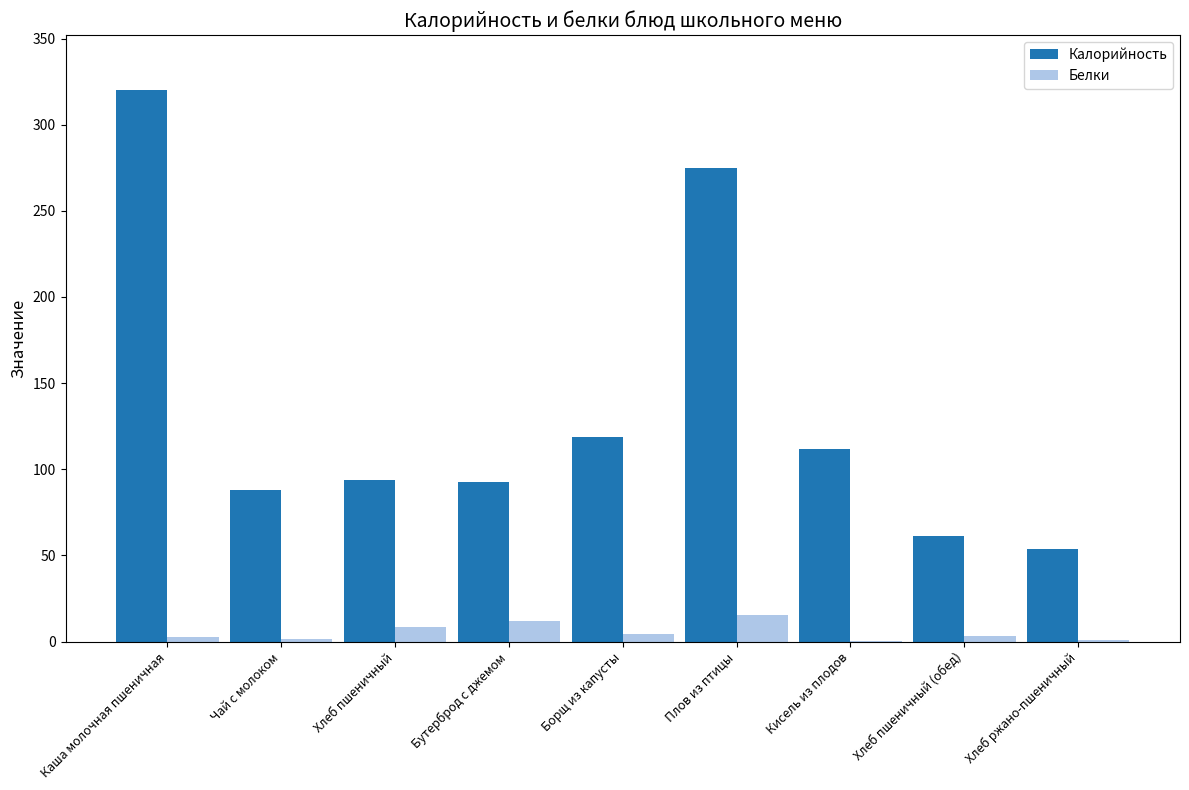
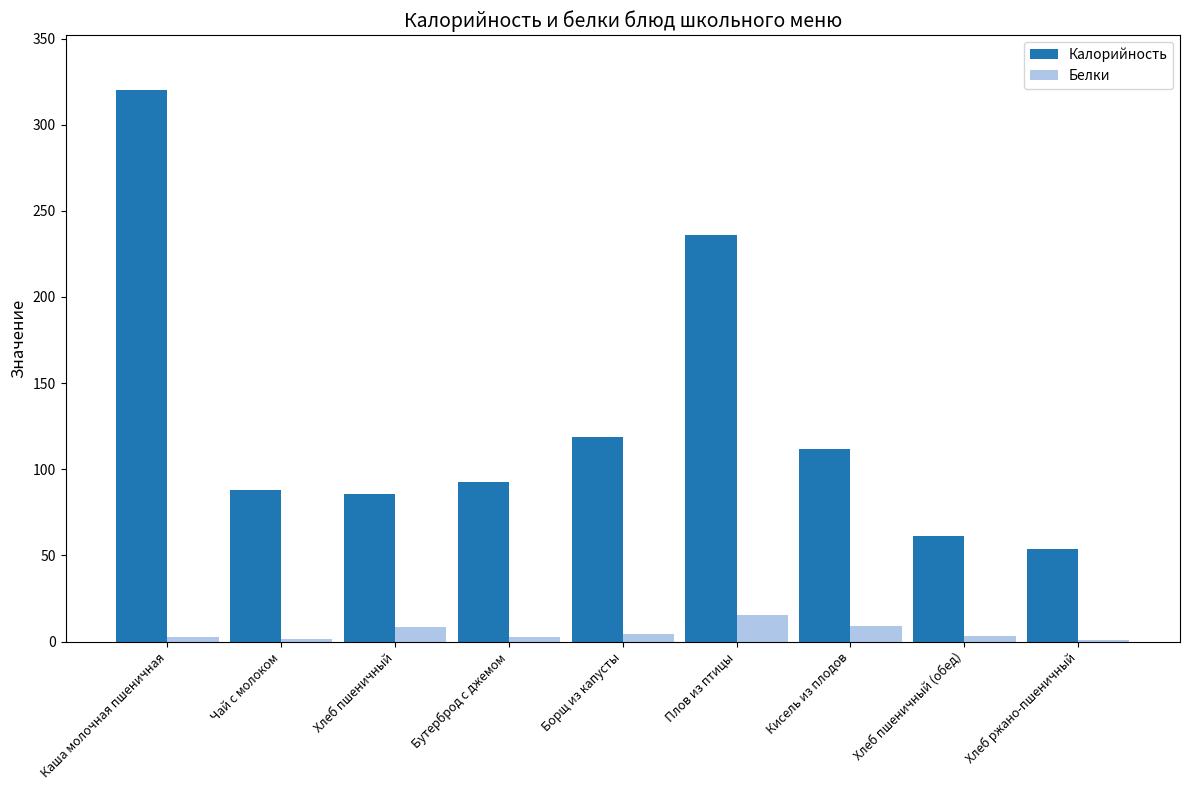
Калорийность, Хлеб пшеничный: 94 -> 86
Белки, Бутерброд с джемом: 12 -> 2
Калорийность, Плов из птицы: 275 -> 236
Белки, Кисель из плодов: 0 -> 9
